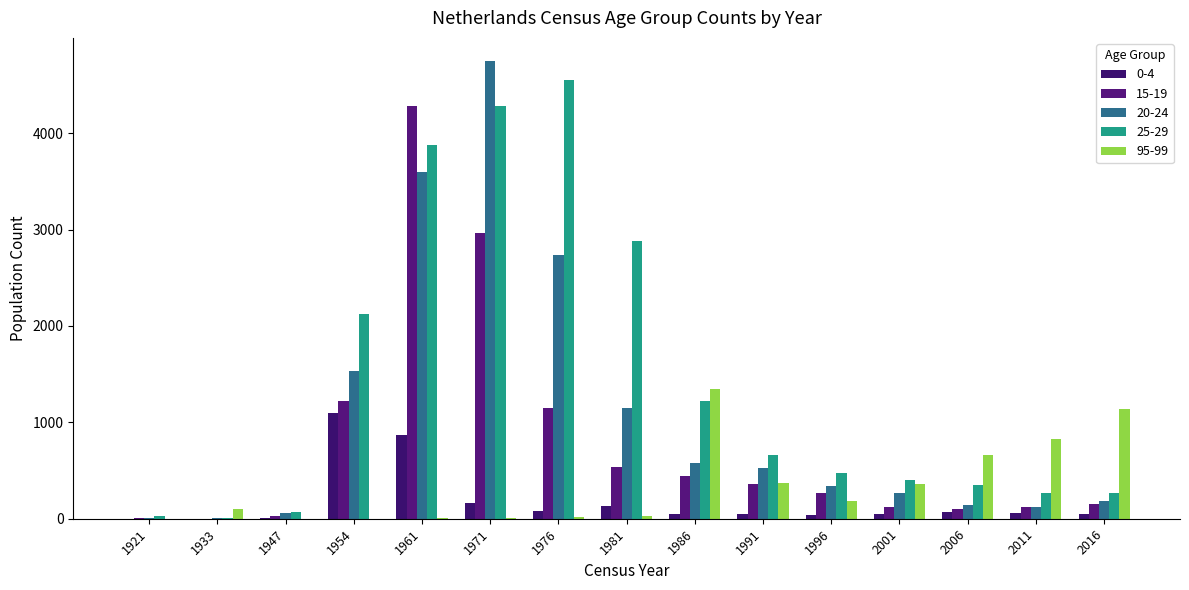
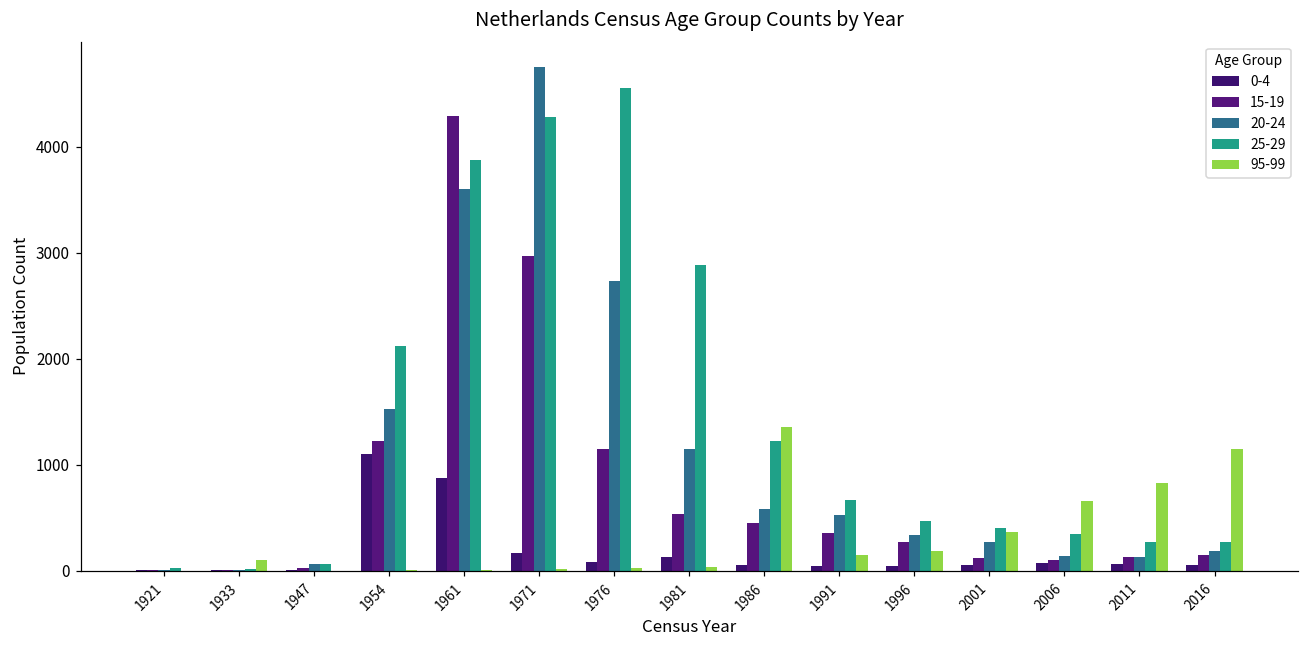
95-99, 1991: 400 -> 100
